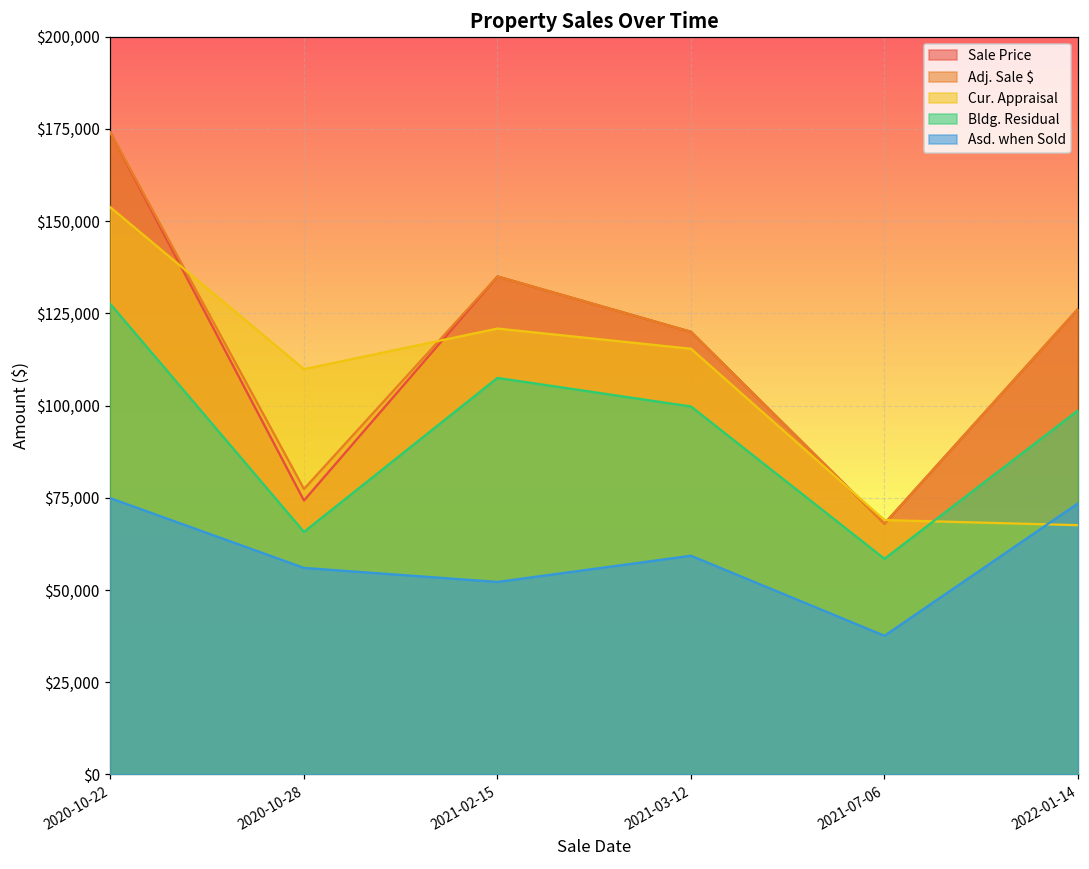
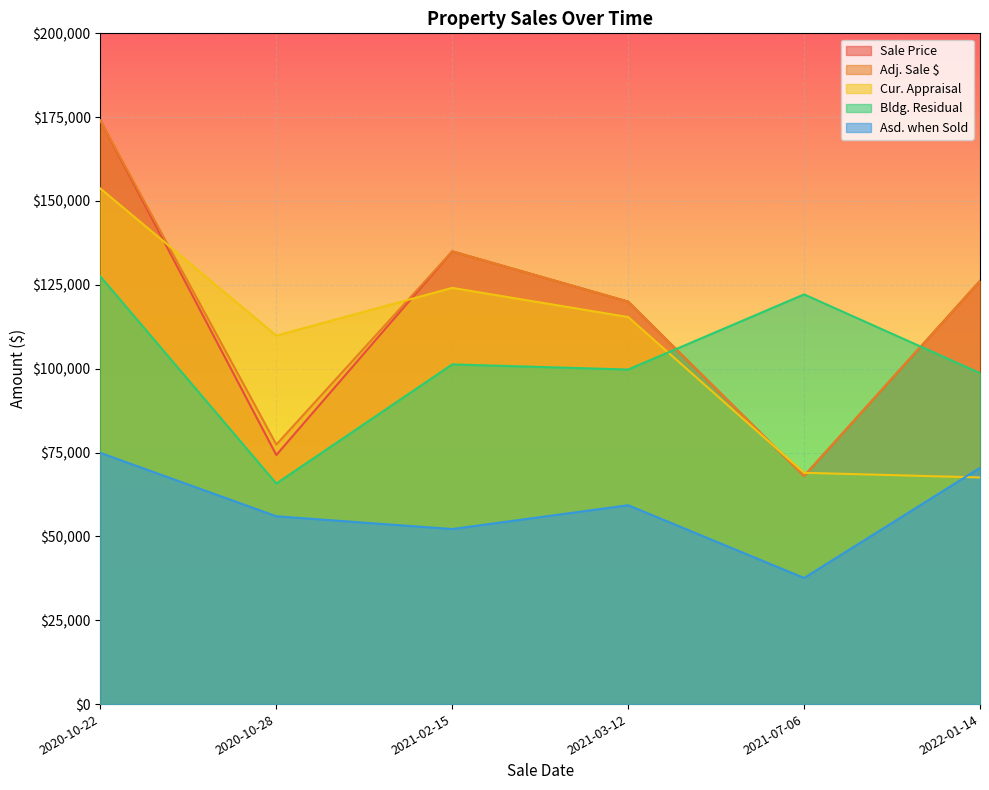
Cur. Appraisal, 2021-02-15: $121,000 -> $124,000
Bldg. Residual, 2021-02-15: $108,000 -> $101,000
Bldg. Residual, 2021-07-06: $58,000 -> $122,000
Asd. when Sold, 2022-01-14: $74,000 -> $70,000
